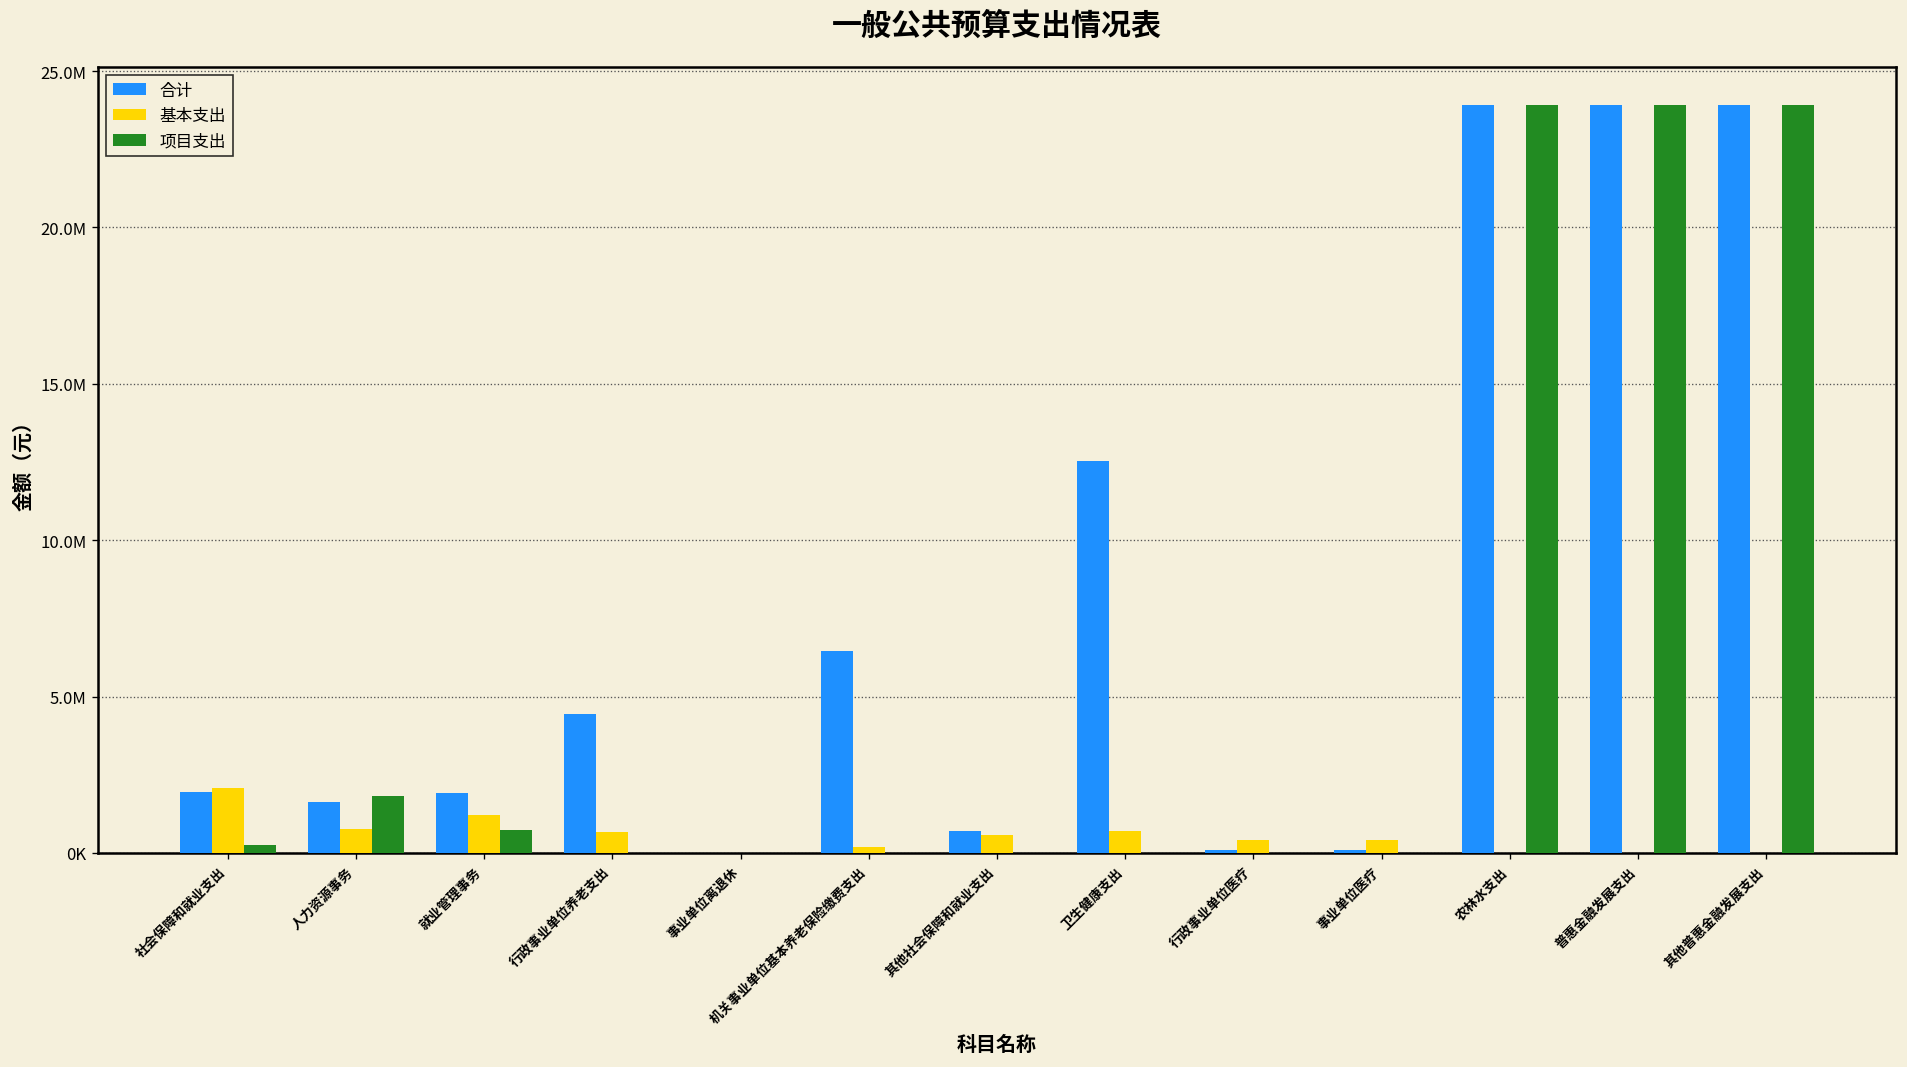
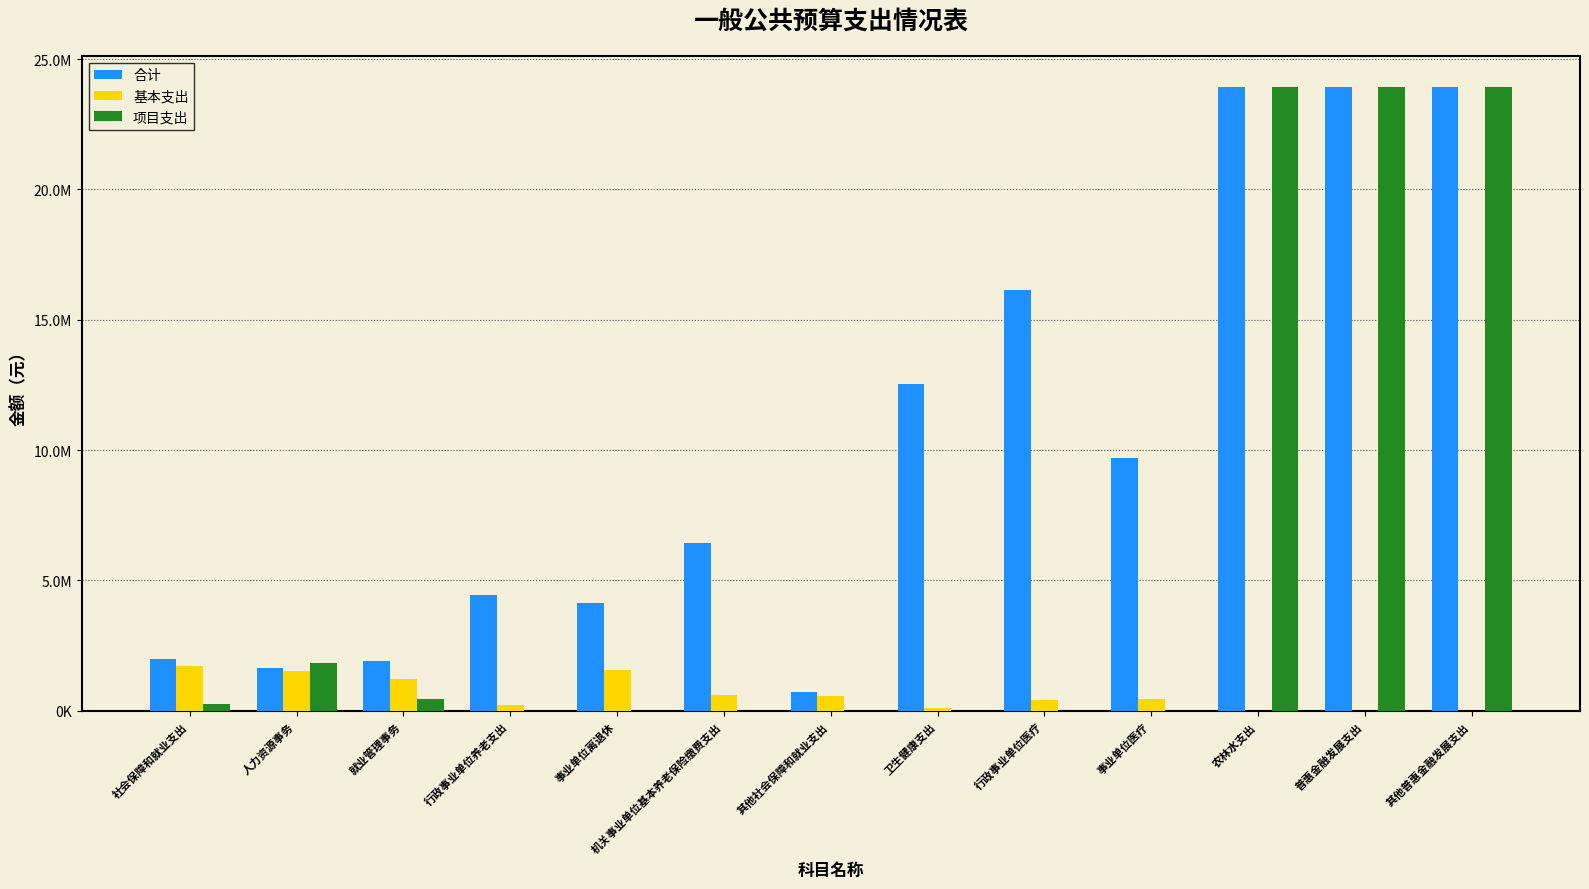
基本支出, 社会保障和就业支出: 2100000 -> 1700000
基本支出, 人力资源事务: 800000 -> 1500000
项目支出, 就业管理事务: 800000 -> 400000
基本支出, 行政事业单位养老支出: 700000 -> 200000
合计, 事业单位离退休: 0 -> 4100000
基本支出, 事业单位离退休: 0 -> 1600000
基本支出, 机关事业单位基本养老保险缴费支出: 200000 -> 600000
基本支出, 卫生健康支出: 700000 -> 100000
合计, 行政事业单位医疗: 100000 -> 16100000
合计, 事业单位医疗: 100000 -> 9700000
